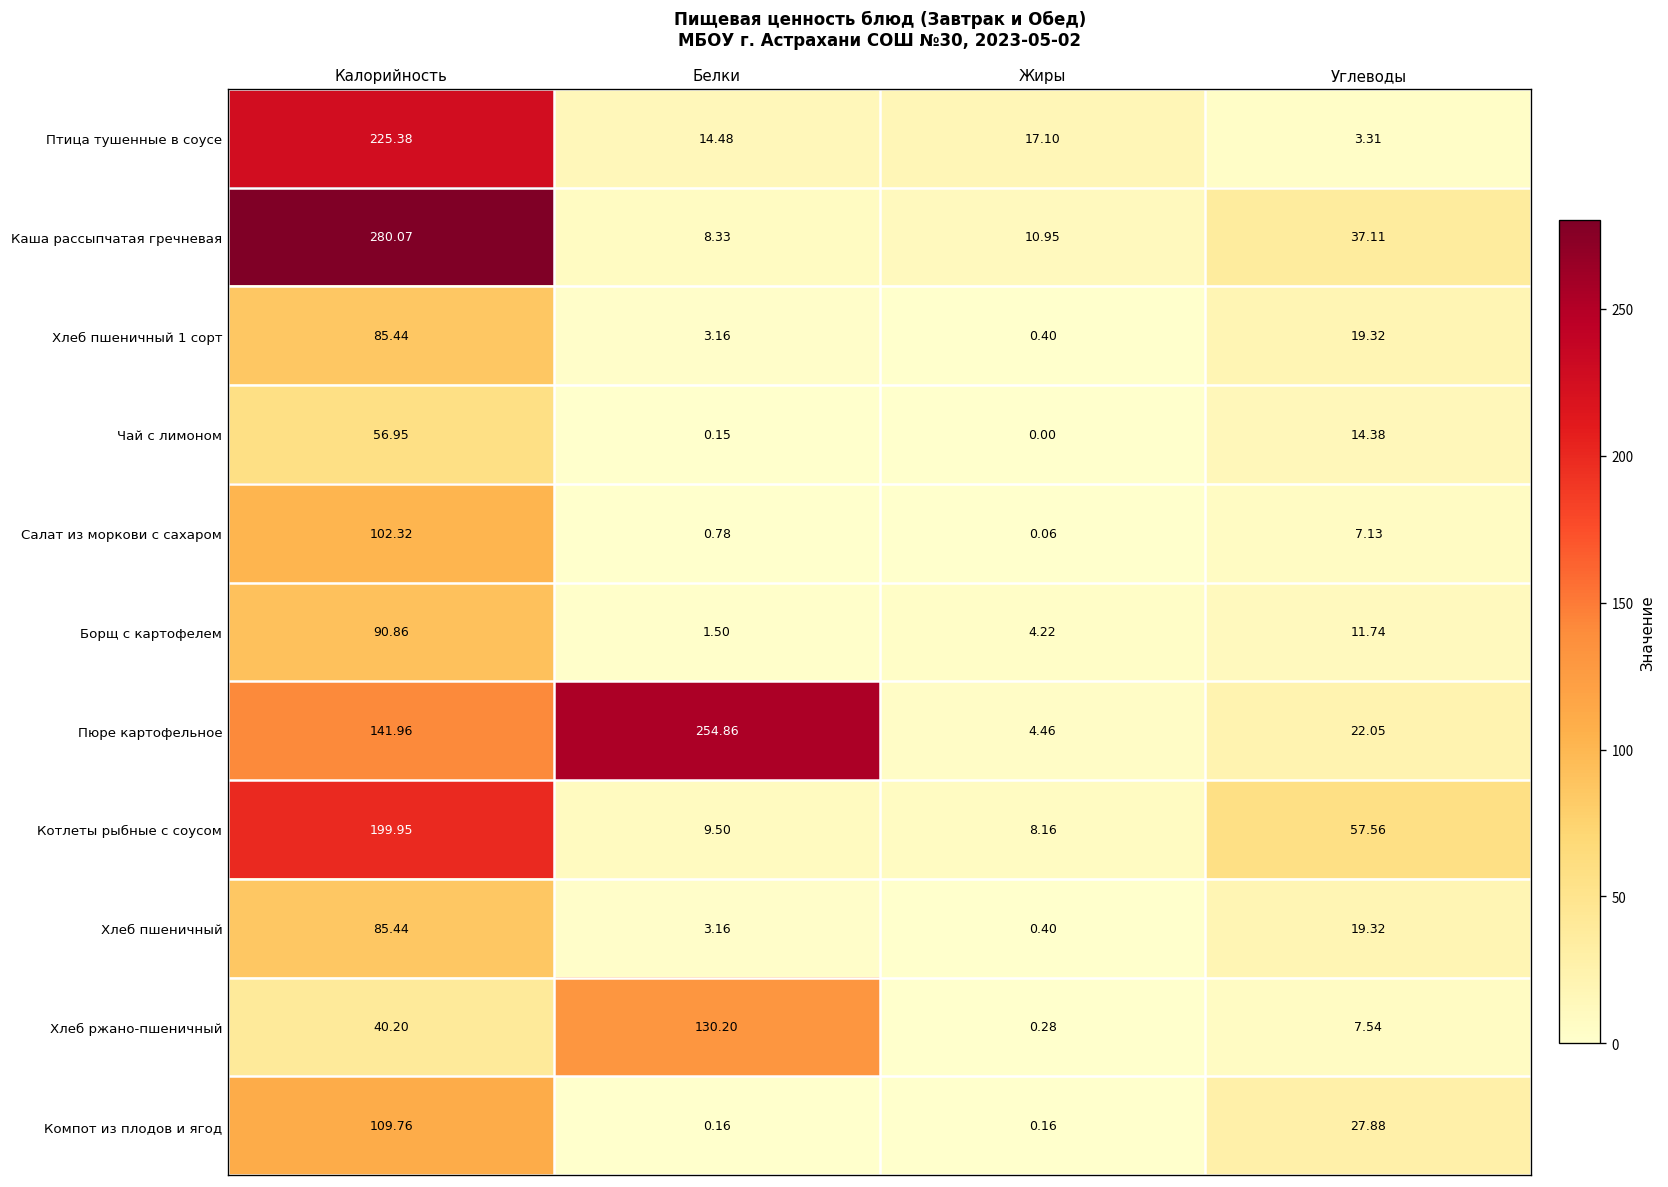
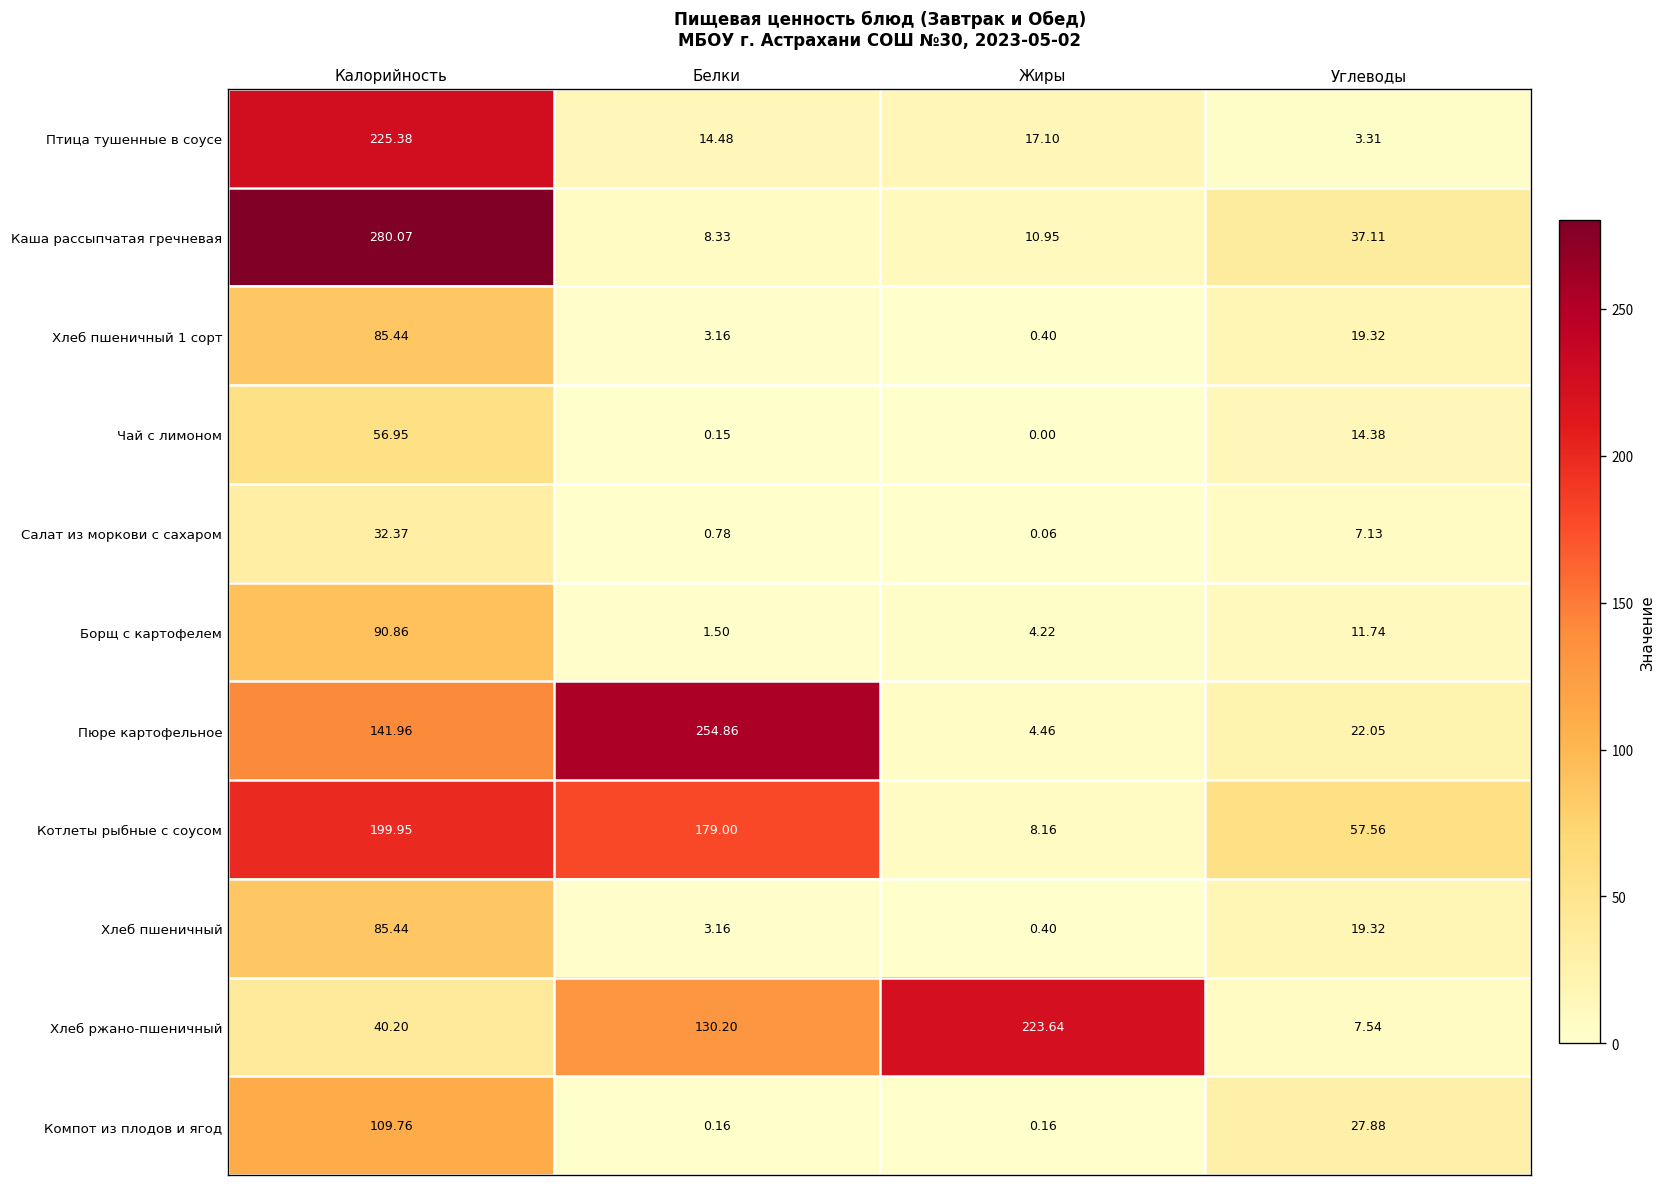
Салат из моркови с сахаром, Калорийность: 102.32 -> 32.37
Котлеты рыбные с соусом, Белки: 9.50 -> 179.00
Хлеб ржано-пшеничный, Жиры: 0.28 -> 223.64
